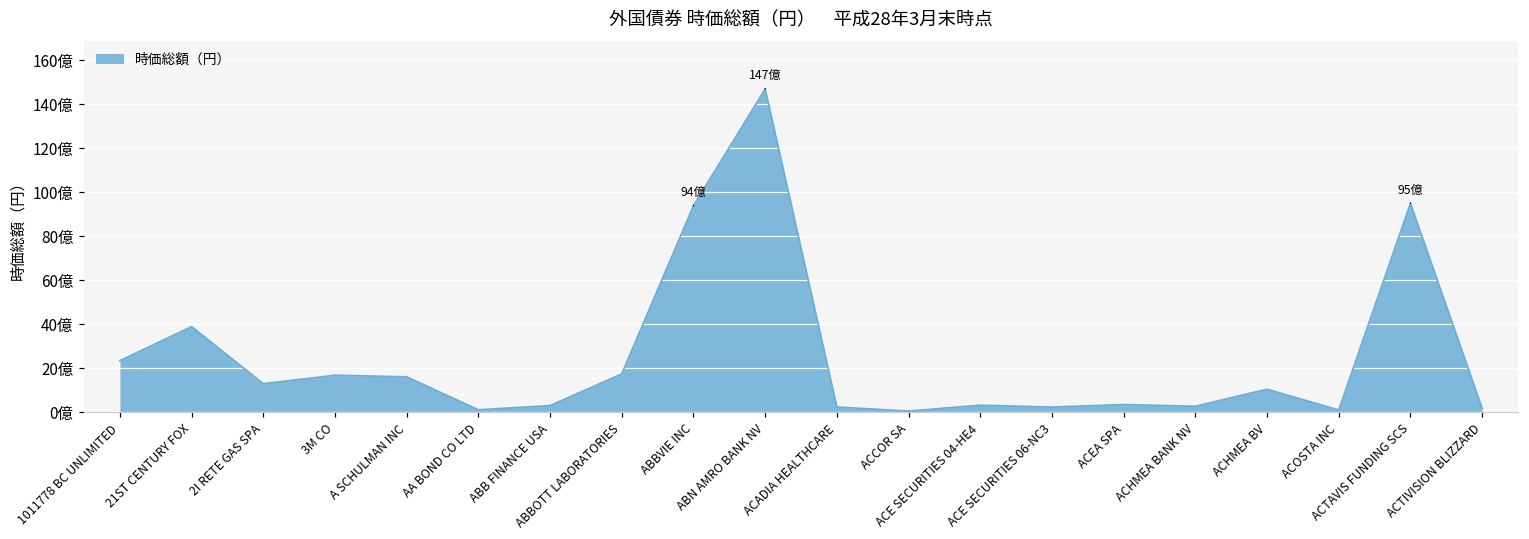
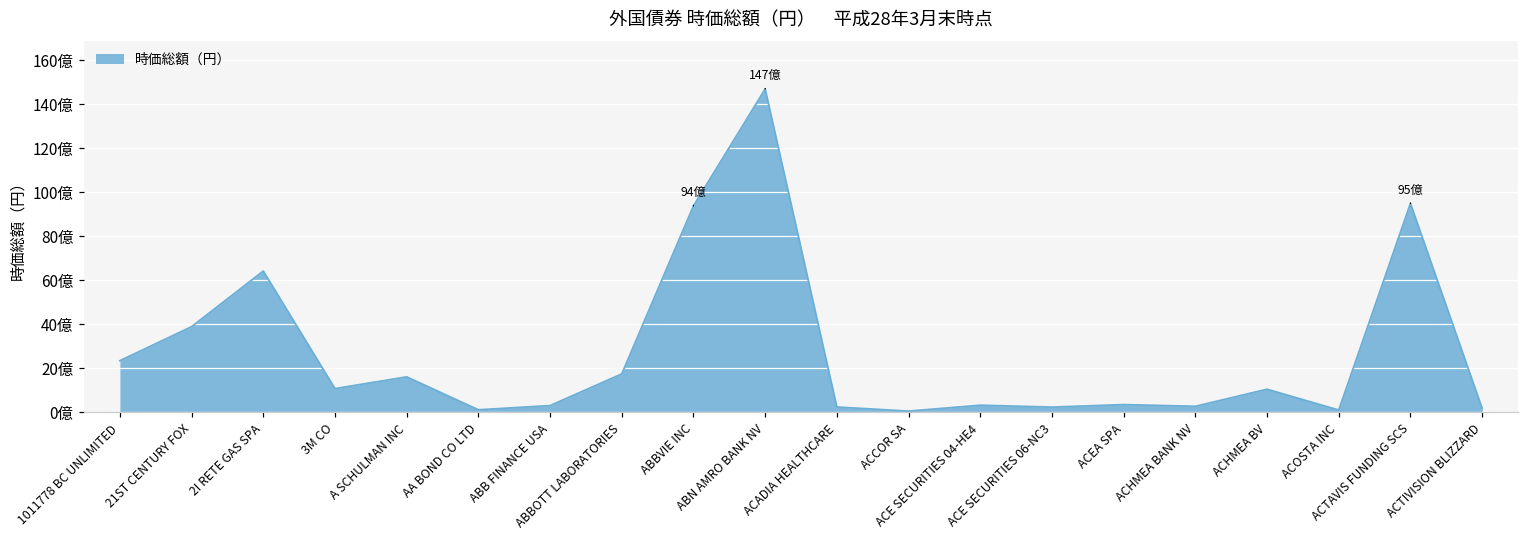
2I RETE GAS SPA: 13億 -> 64億
3M CO: 17億 -> 11億
